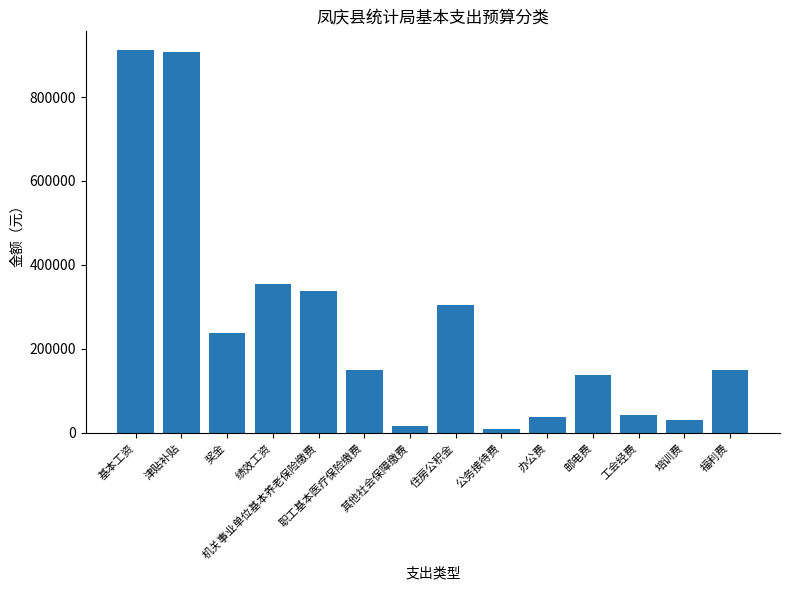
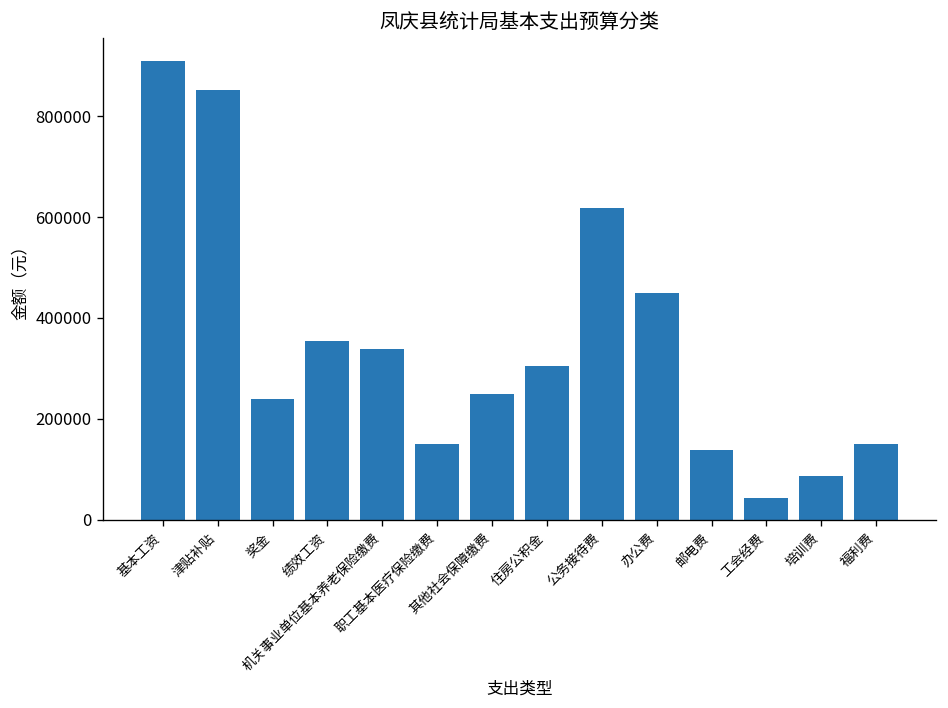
津贴补贴: 910000 -> 850000
其他社会保障缴费: 20000 -> 250000
公务接待费: 10000 -> 620000
办公费: 40000 -> 450000
培训费: 30000 -> 90000
